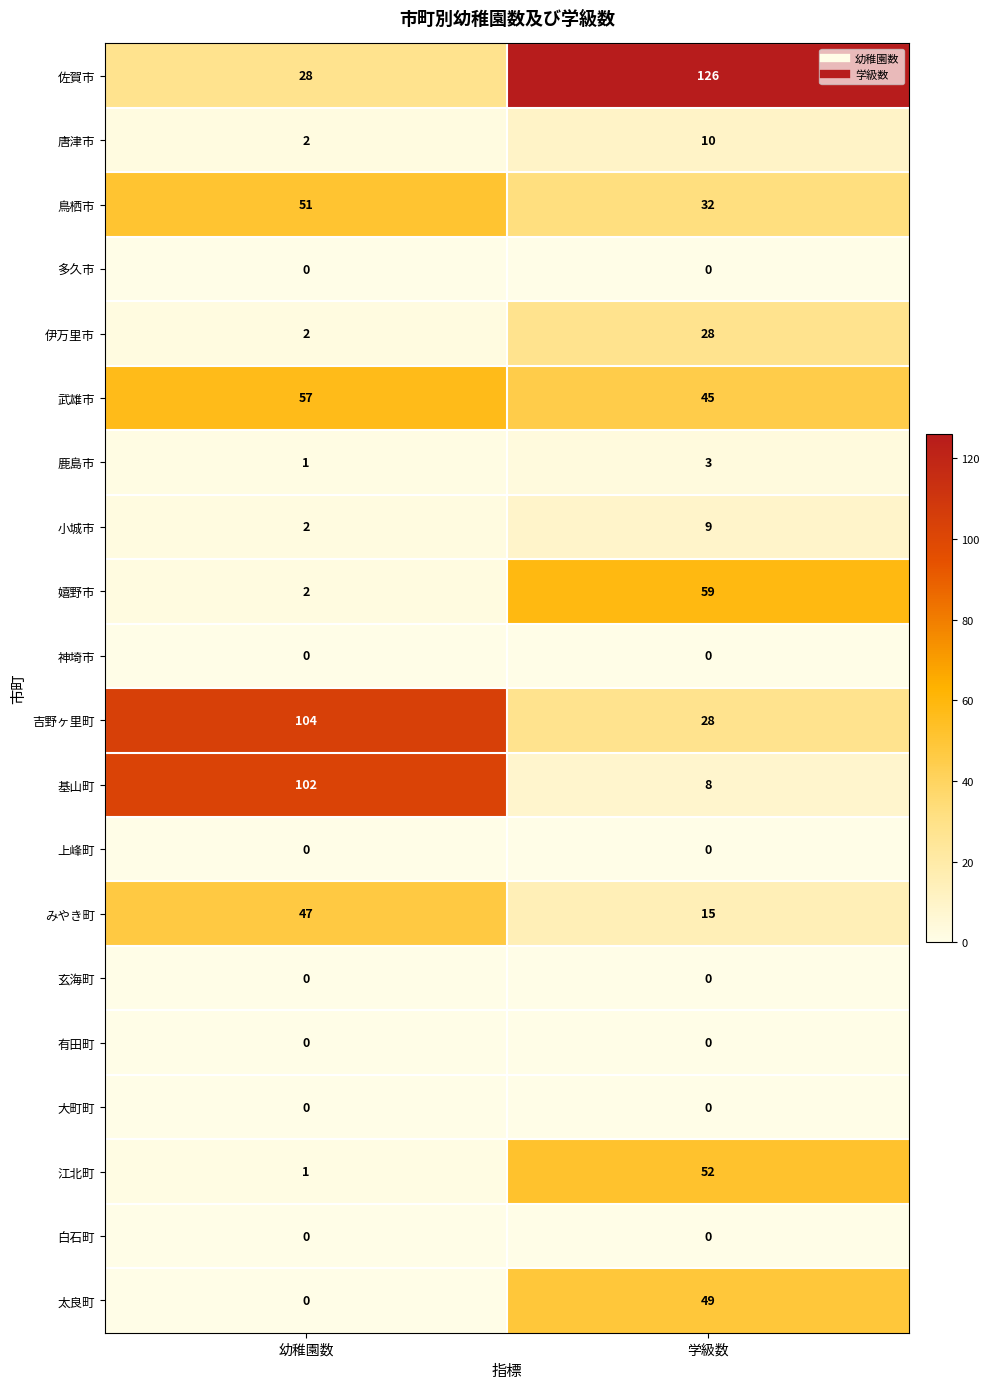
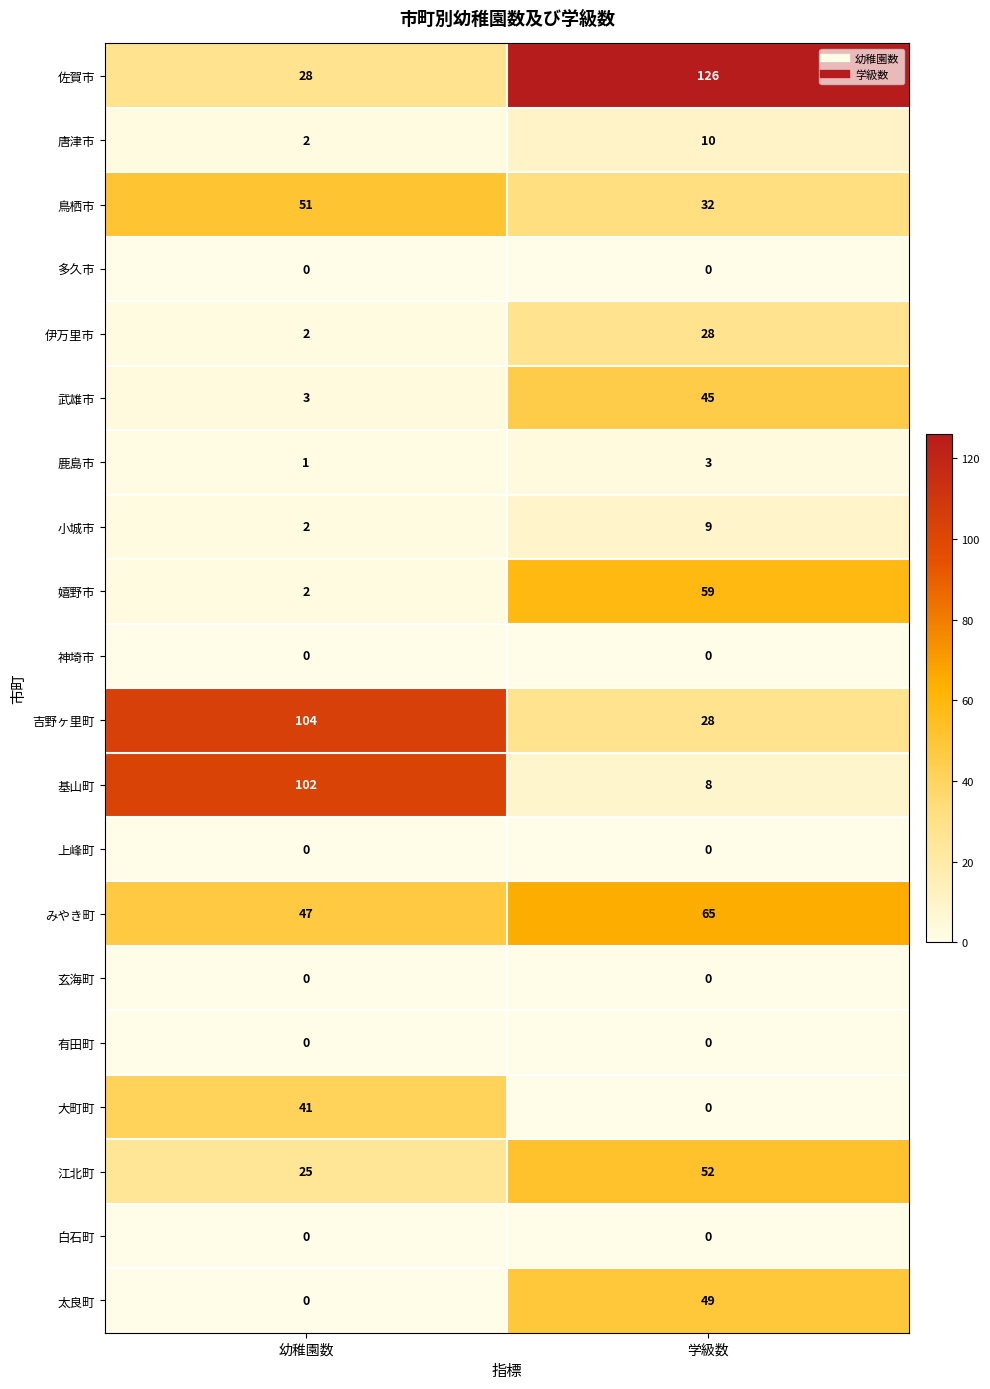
武雄市, 幼稚園数: 57 -> 3
みやき町, 学級数: 15 -> 65
大町町, 幼稚園数: 0 -> 41
江北町, 幼稚園数: 1 -> 25
